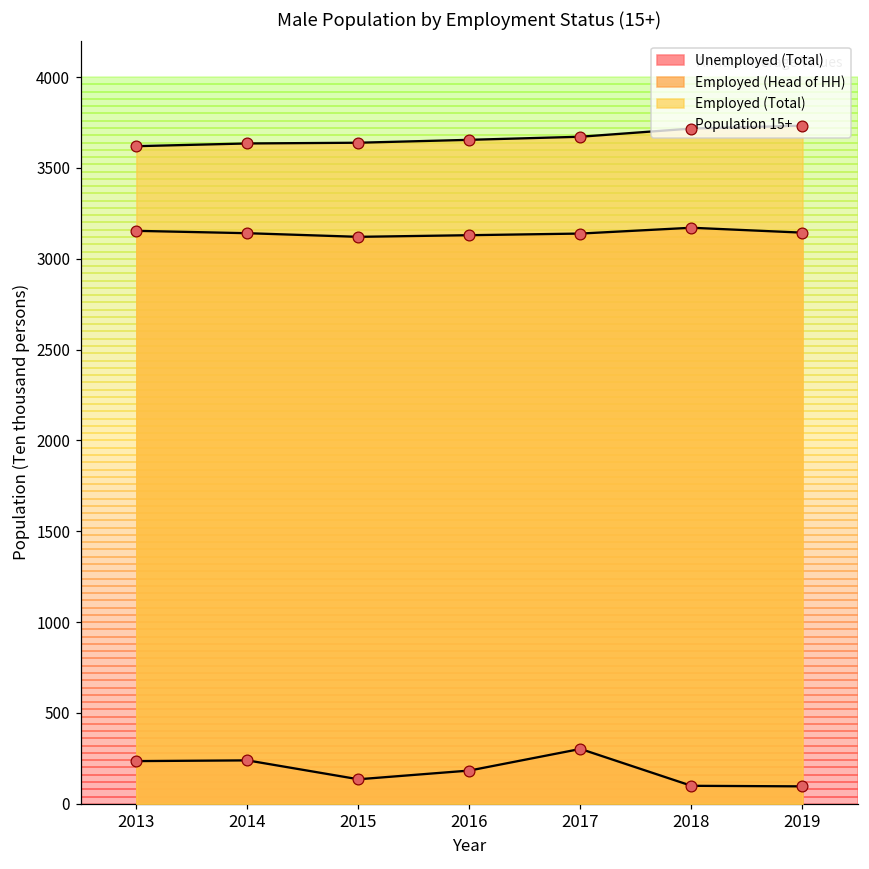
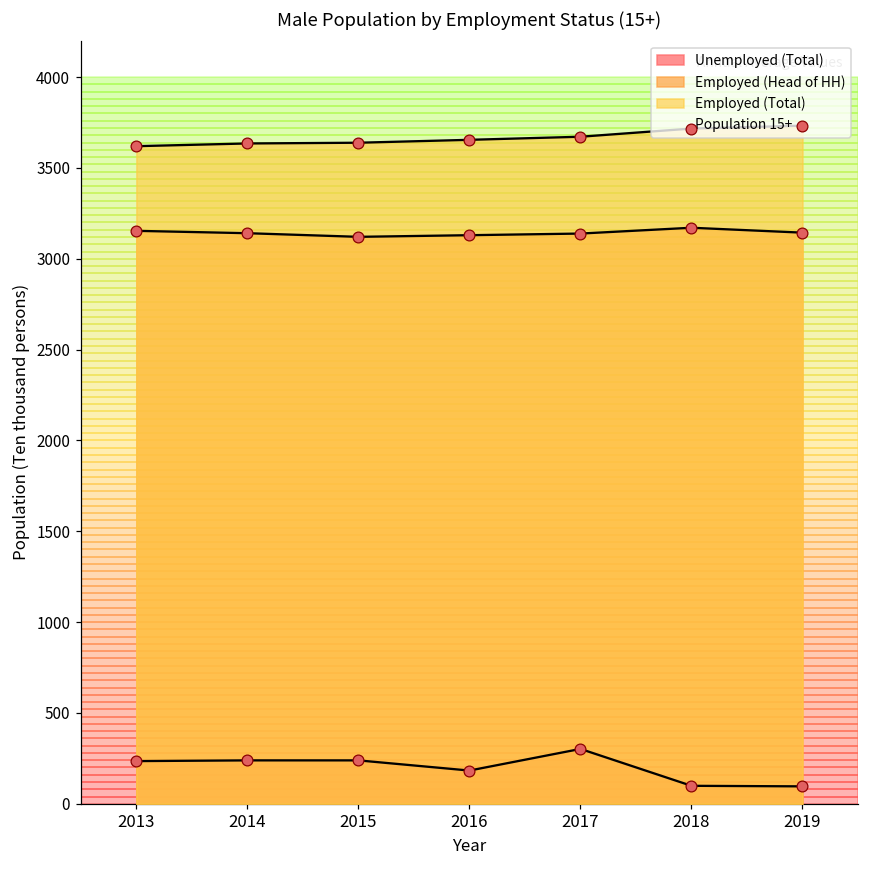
Unemployed (Total), 2015: 140 -> 240
